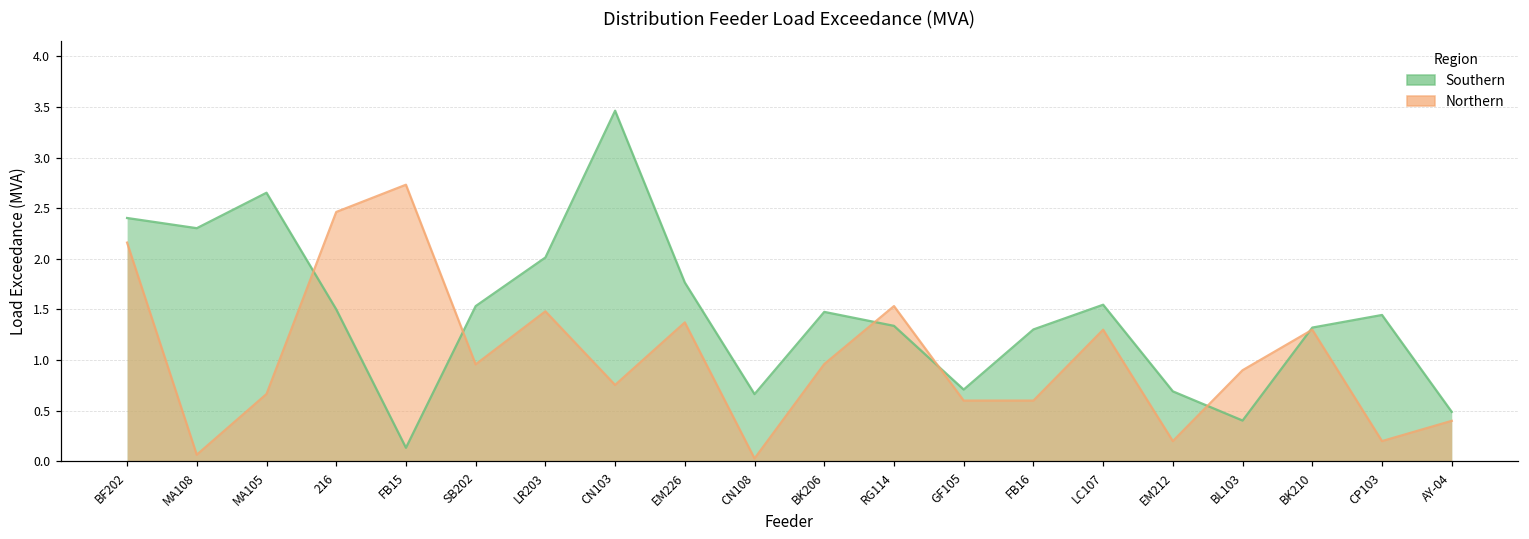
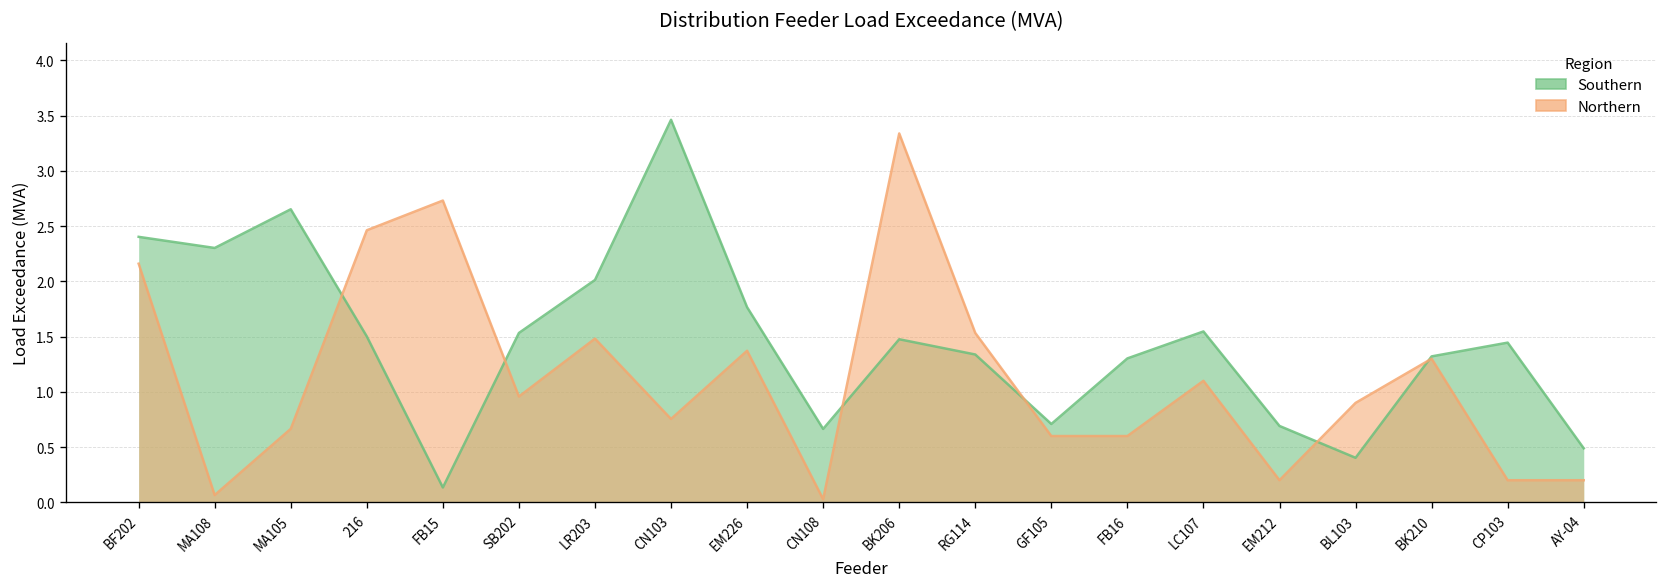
Northern, BK206: 1.0 -> 3.3
Northern, LC107: 1.3 -> 1.1
Northern, AY-04: 0.4 -> 0.2
